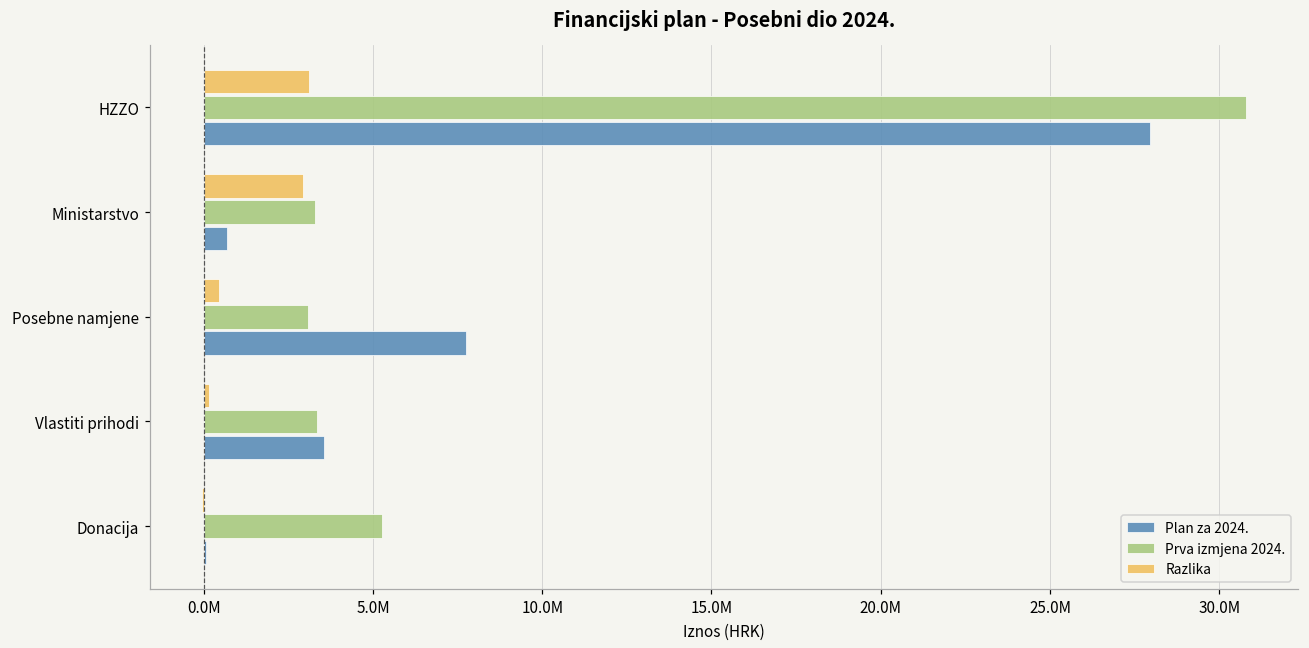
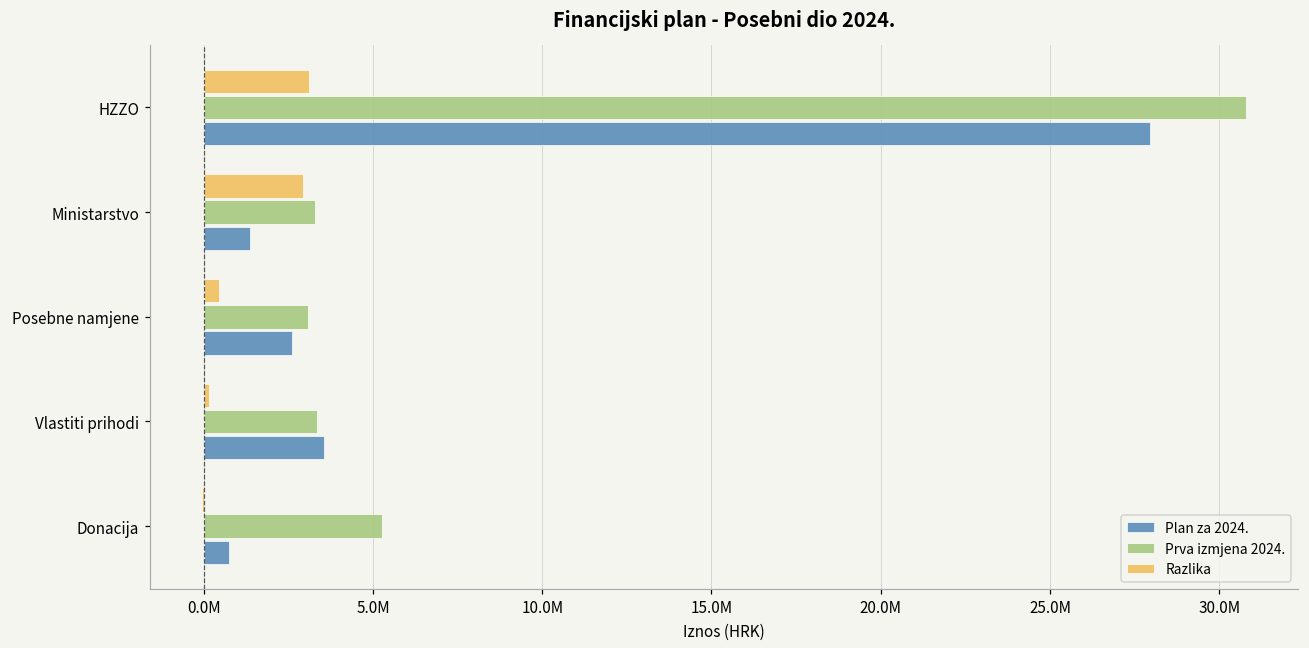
Plan za 2024., Ministarstvo: 700000 -> 1400000
Plan za 2024., Posebne namjene: 7800000 -> 2600000
Plan za 2024., Donacija: 100000 -> 700000
